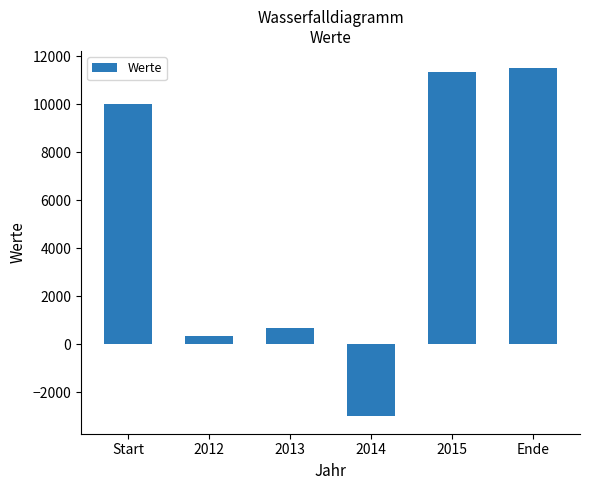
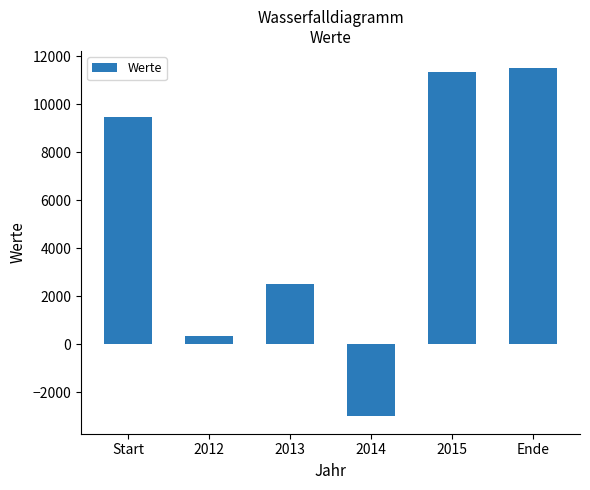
Start: 10000 -> 9500
2013: 700 -> 2500
